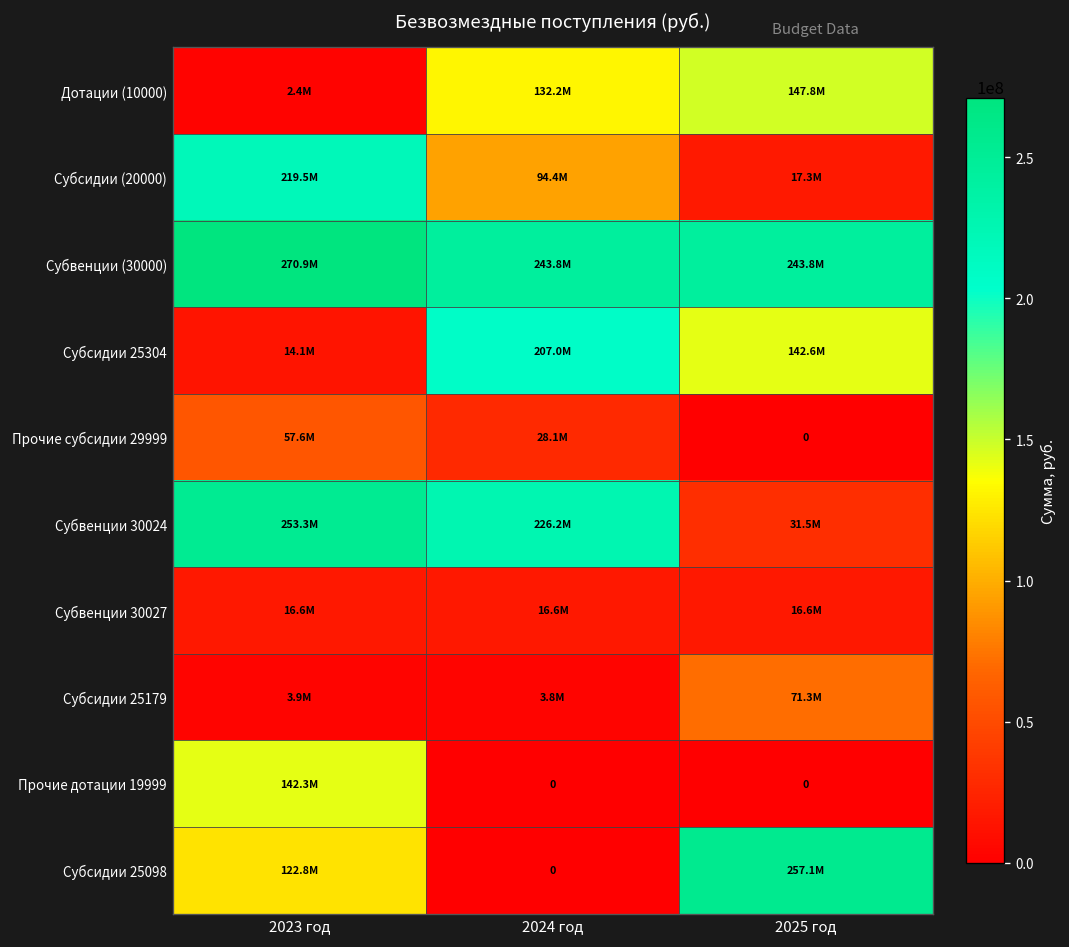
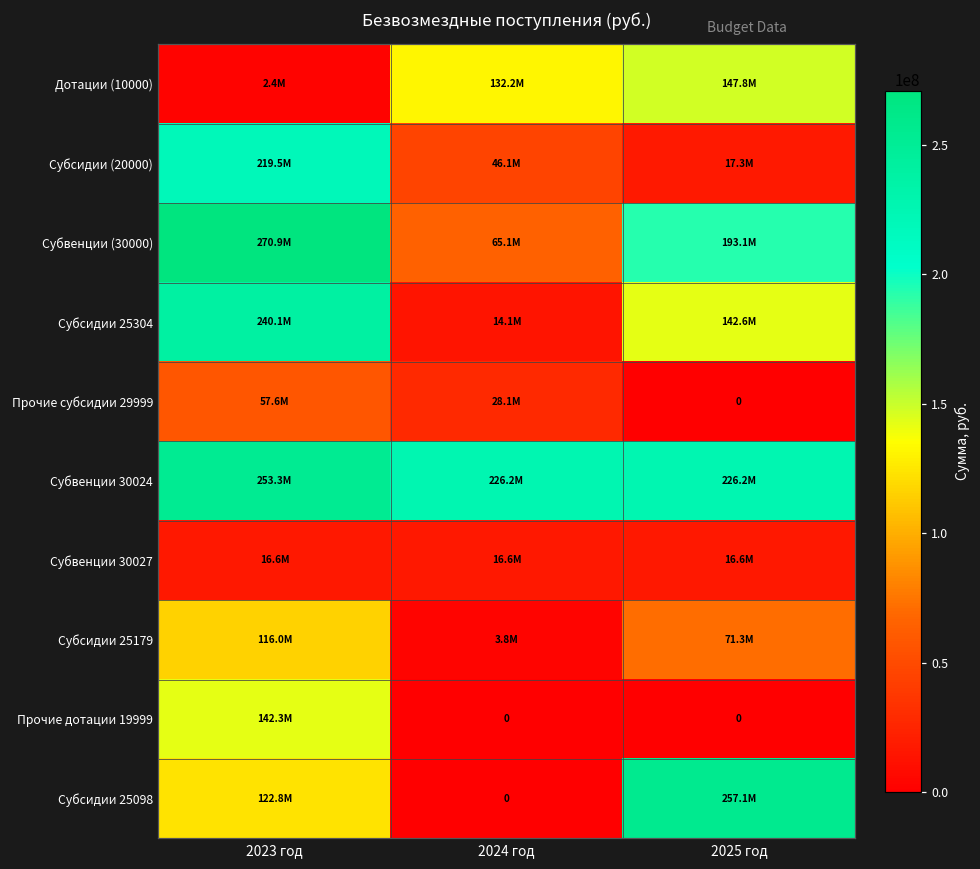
Субсидии (20000), 2024 год: 94.4M -> 46.1M
Субвенции (30000), 2024 год: 243.8M -> 65.1M
Субвенции (30000), 2025 год: 243.8M -> 193.1M
Субсидии 25304, 2023 год: 14.1M -> 240.1M
Субсидии 25304, 2024 год: 207.0M -> 14.1M
Субвенции 30024, 2025 год: 31.5M -> 226.2M
Субсидии 25179, 2023 год: 3.9M -> 116.0M
